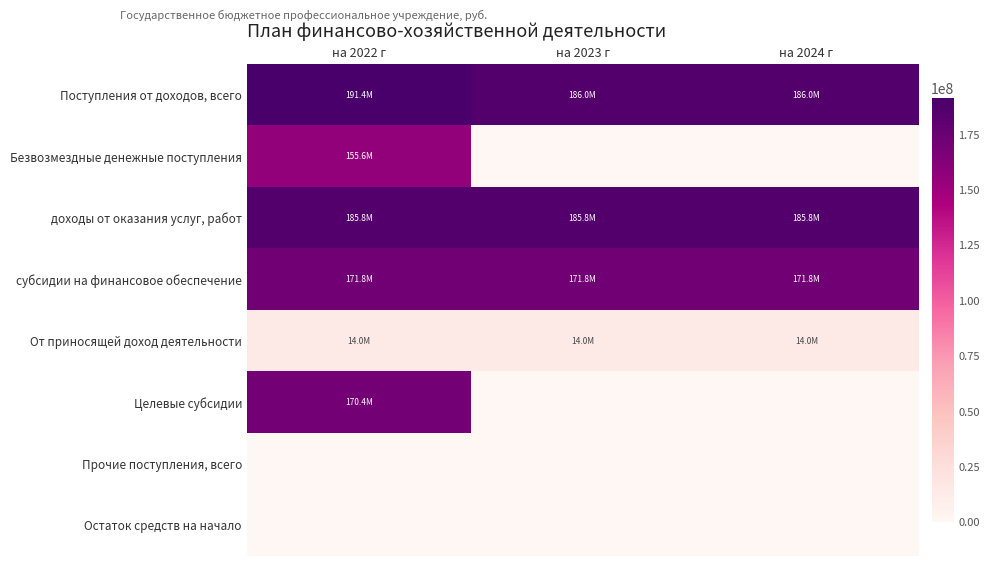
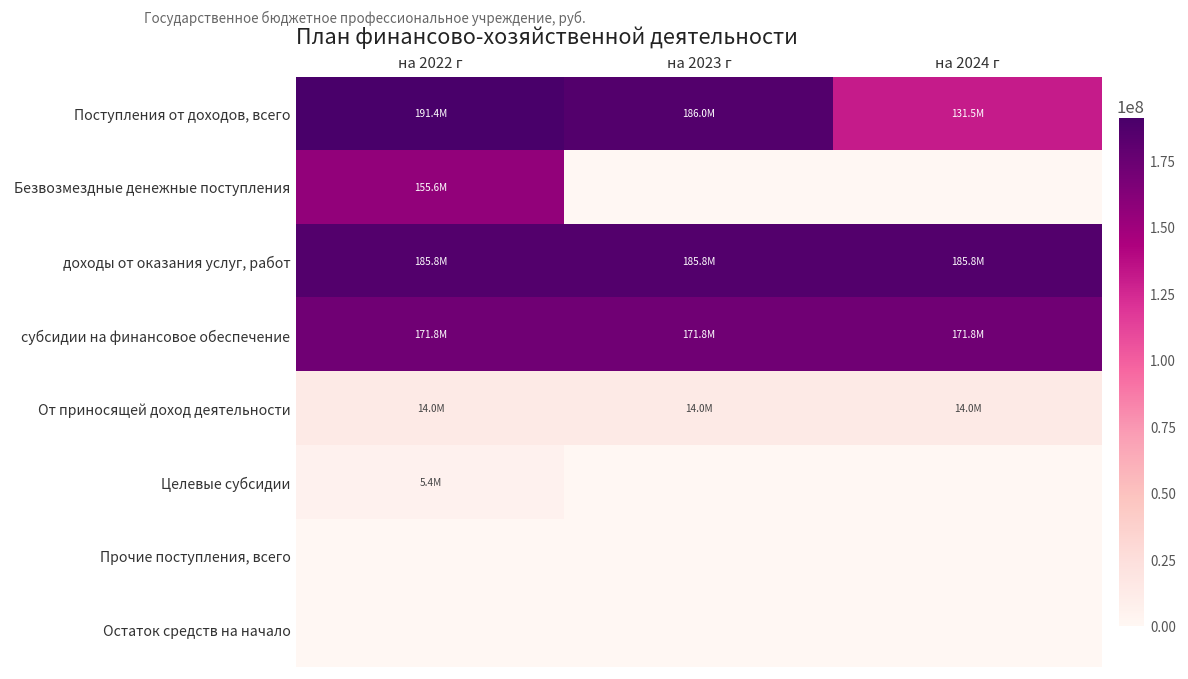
Поступления от доходов, всего, на 2024 г: 186.0M -> 131.5M
Целевые субсидии, на 2022 г: 170.4M -> 5.4M
